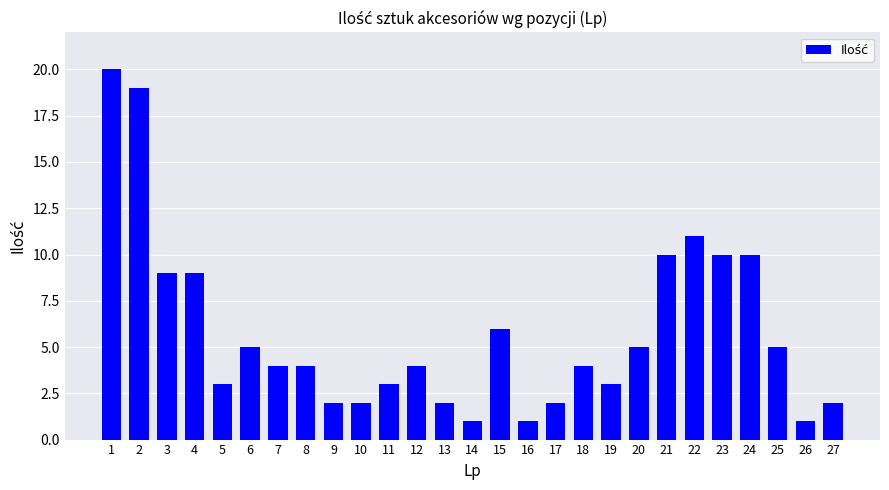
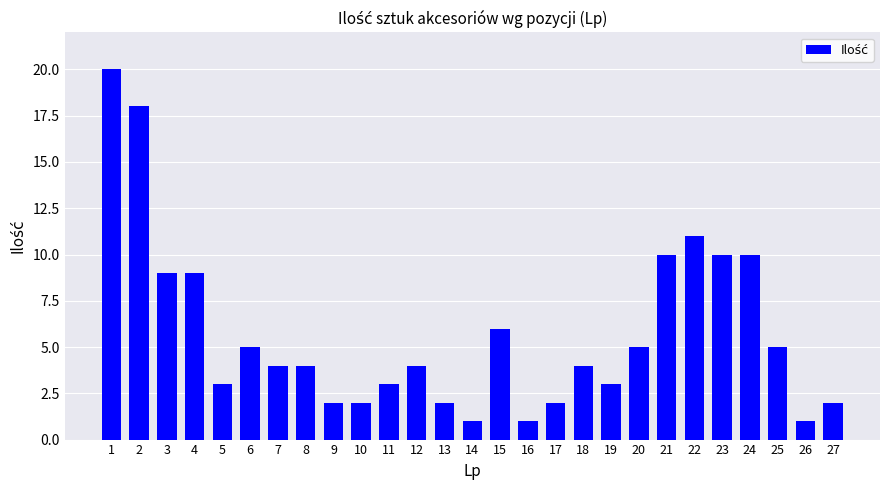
2: 19 -> 18
